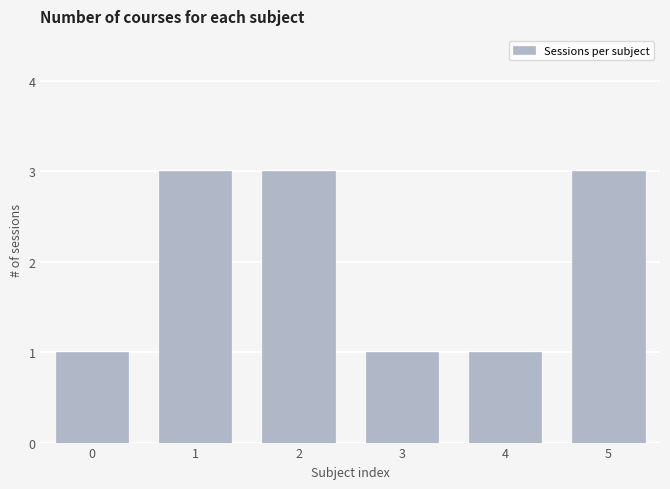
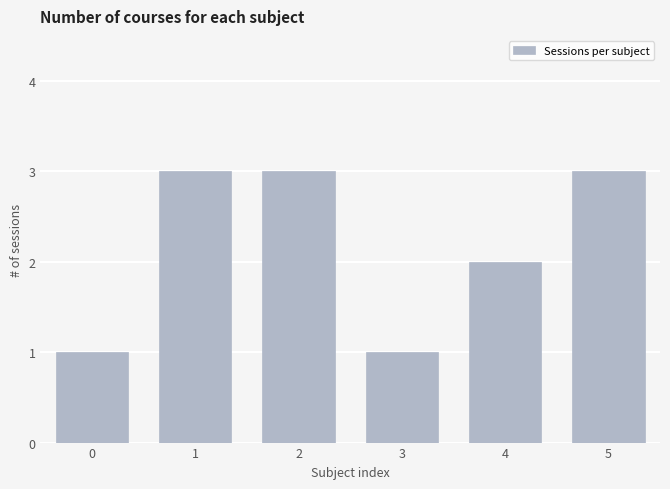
4: 1 -> 2
